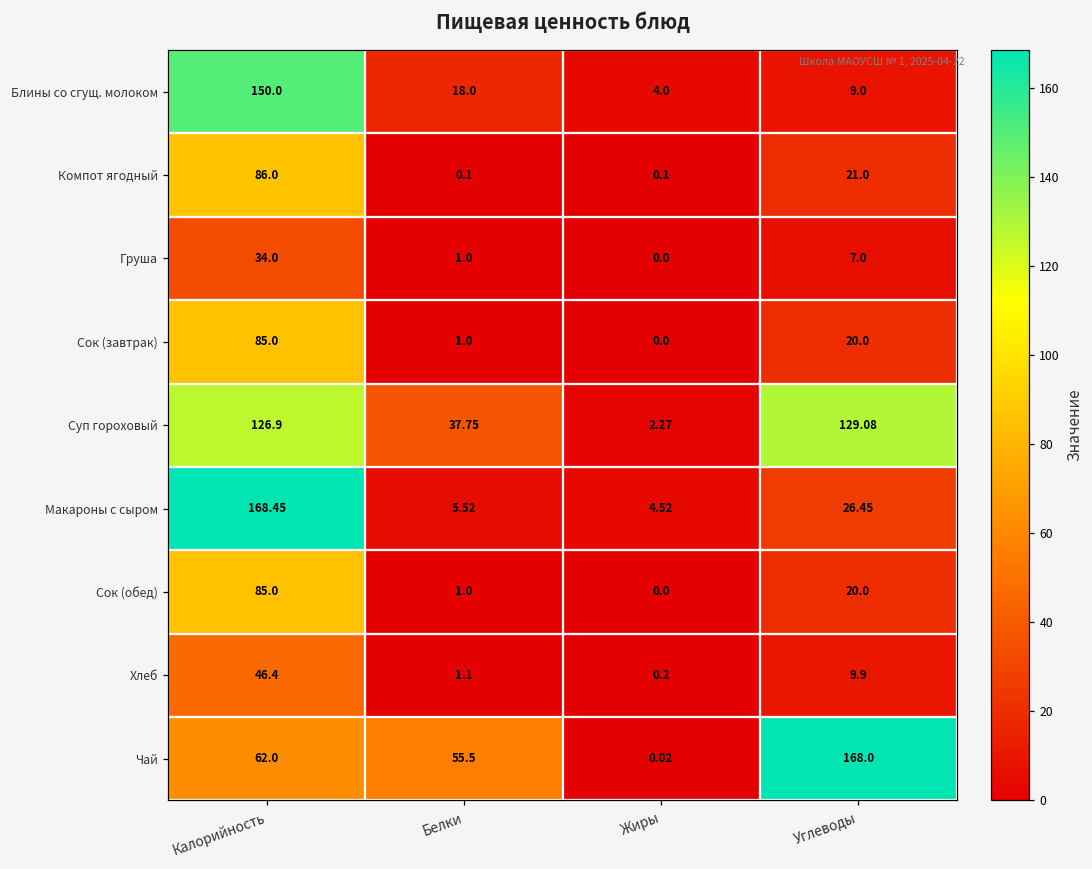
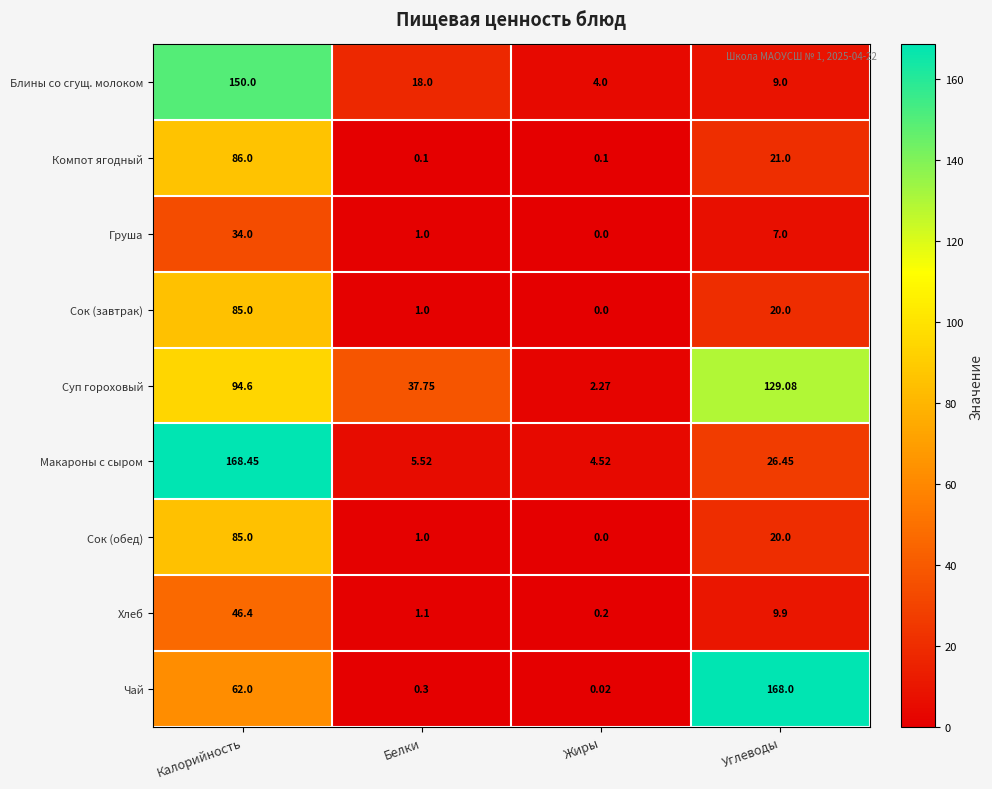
Суп гороховый, Калорийность: 126.9 -> 94.6
Чай, Белки: 55.5 -> 0.3
